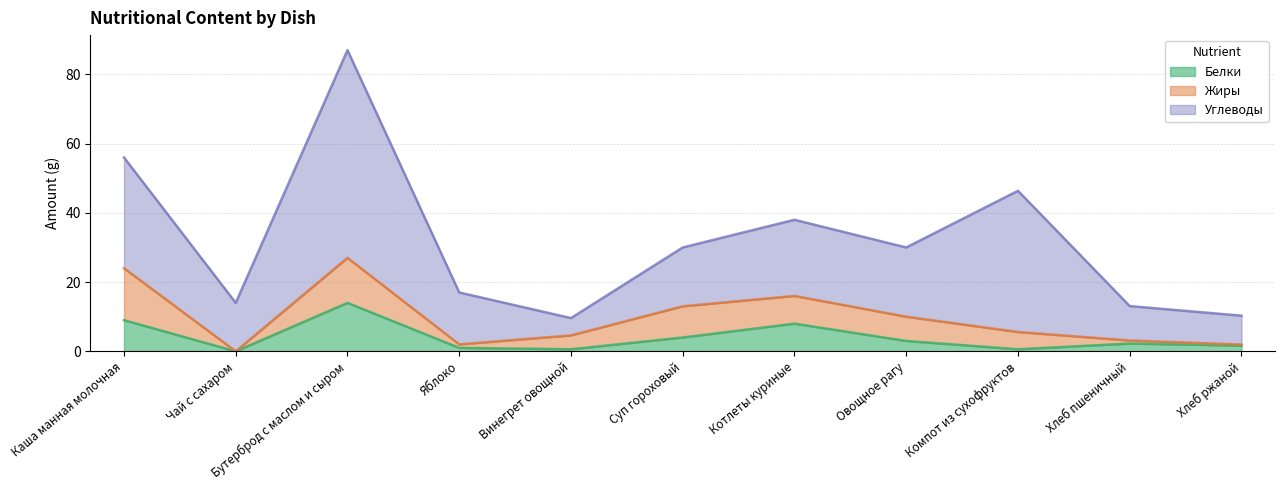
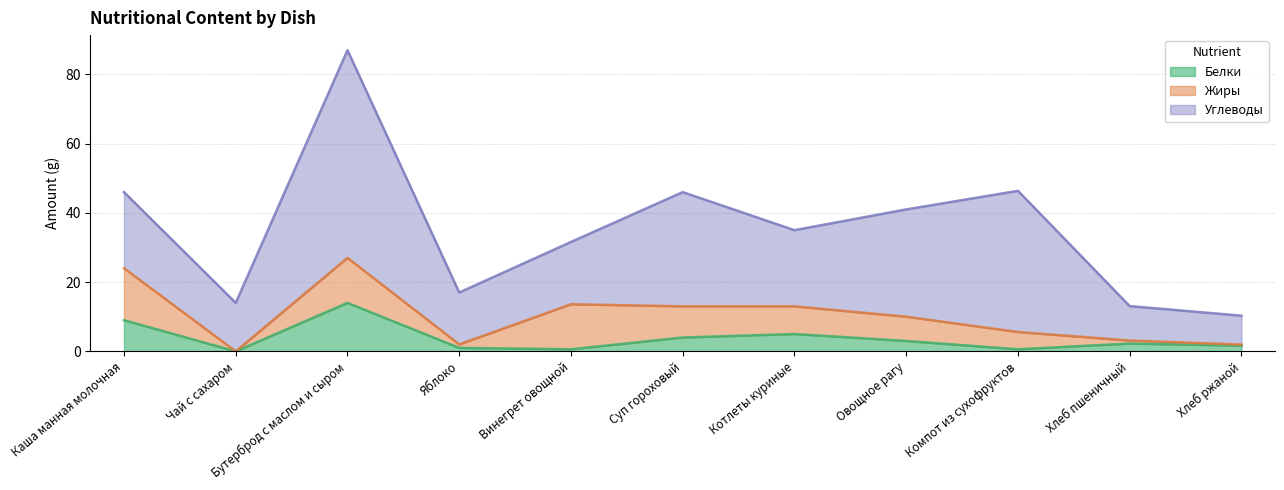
Углеводы, Каша манная молочная: 32 -> 22
Жиры, Винегрет овощной: 4 -> 13
Углеводы, Винегрет овощной: 5 -> 18
Углеводы, Суп гороховый: 17 -> 33
Белки, Котлеты куриные: 8 -> 5
Углеводы, Овощное рагу: 20 -> 31
